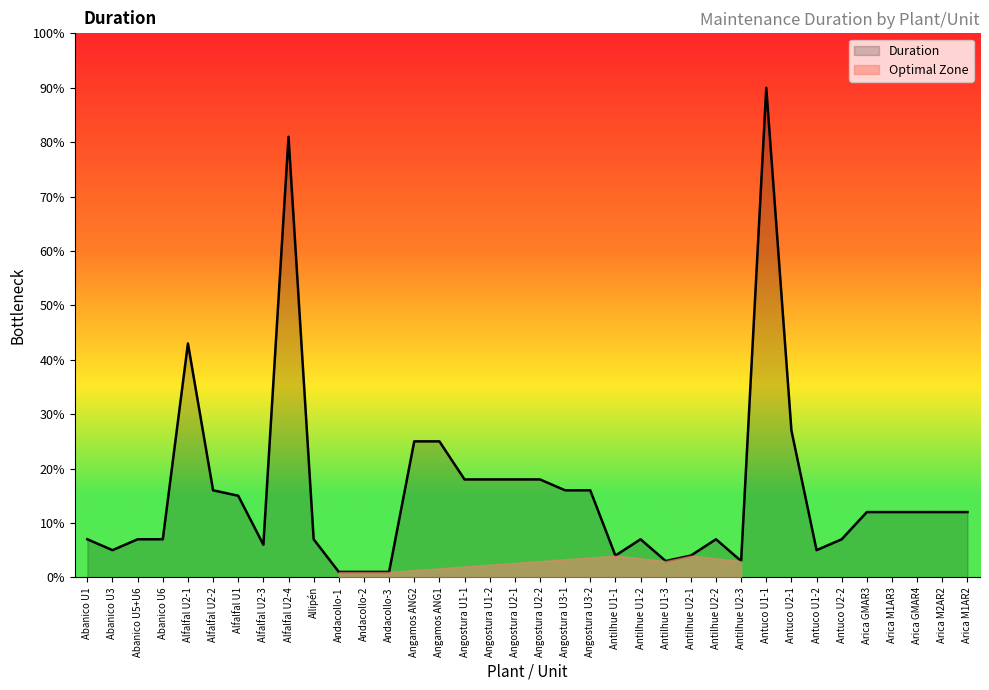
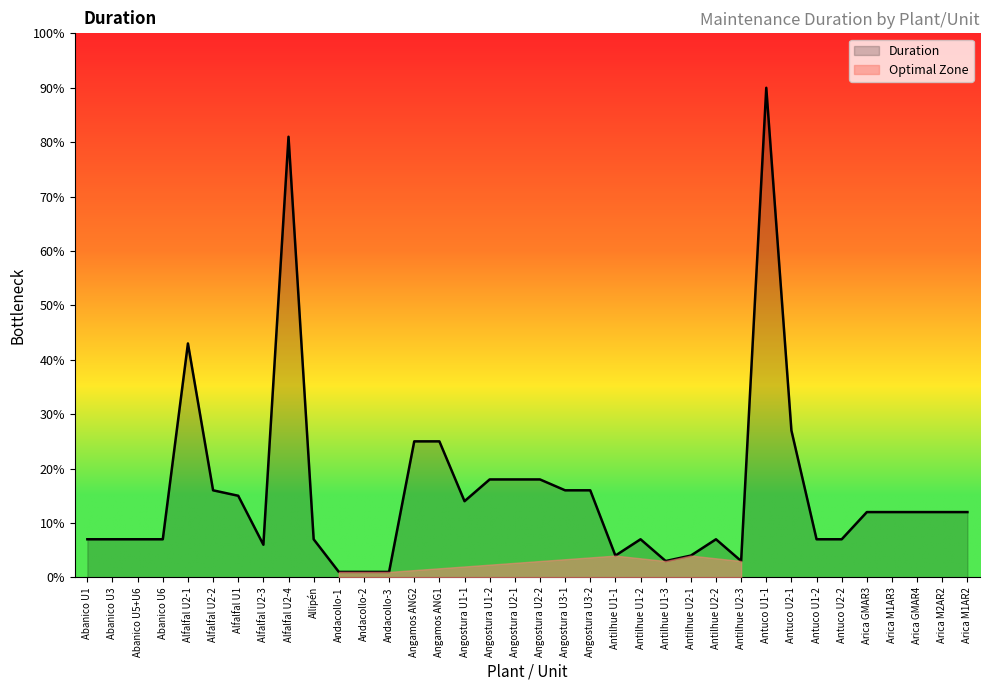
Duration, Abanico U3: 5% -> 7%
Duration, Angostura U1-1: 18% -> 14%
Duration, Antuco U1-2: 5% -> 7%
